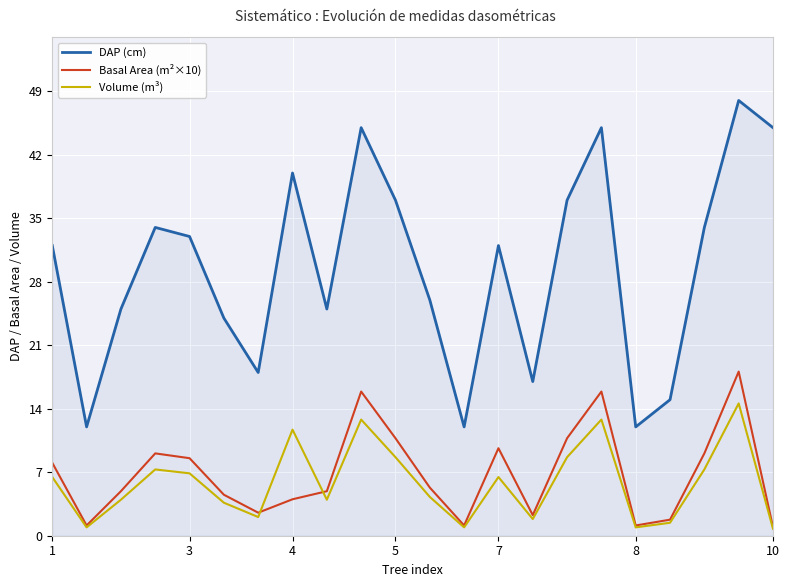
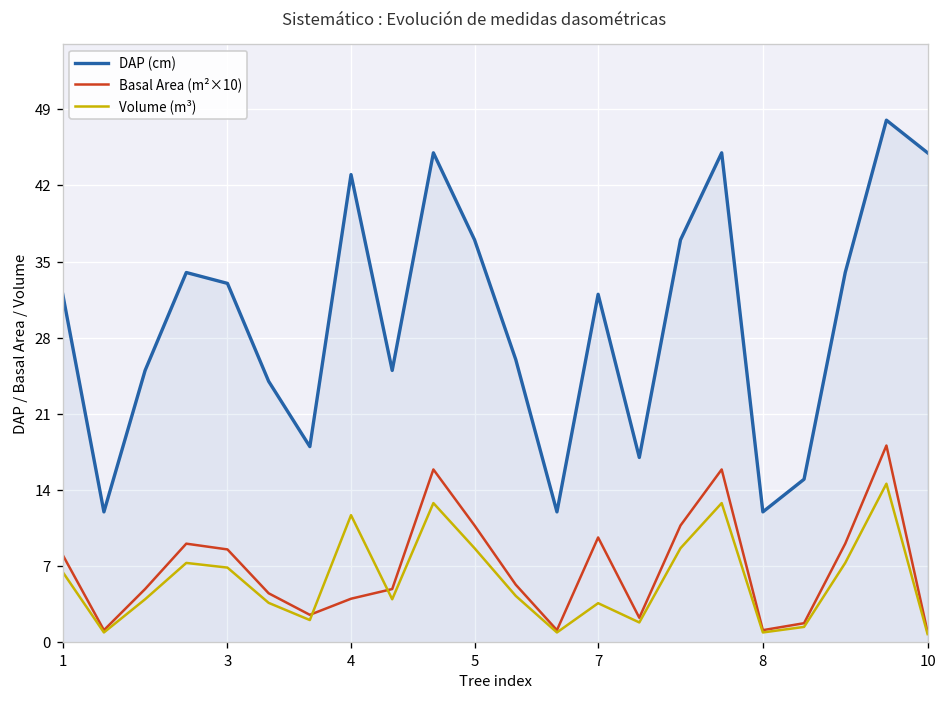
DAP (cm), 4: 40 -> 43
Volume (m³), 7: 6 -> 4
